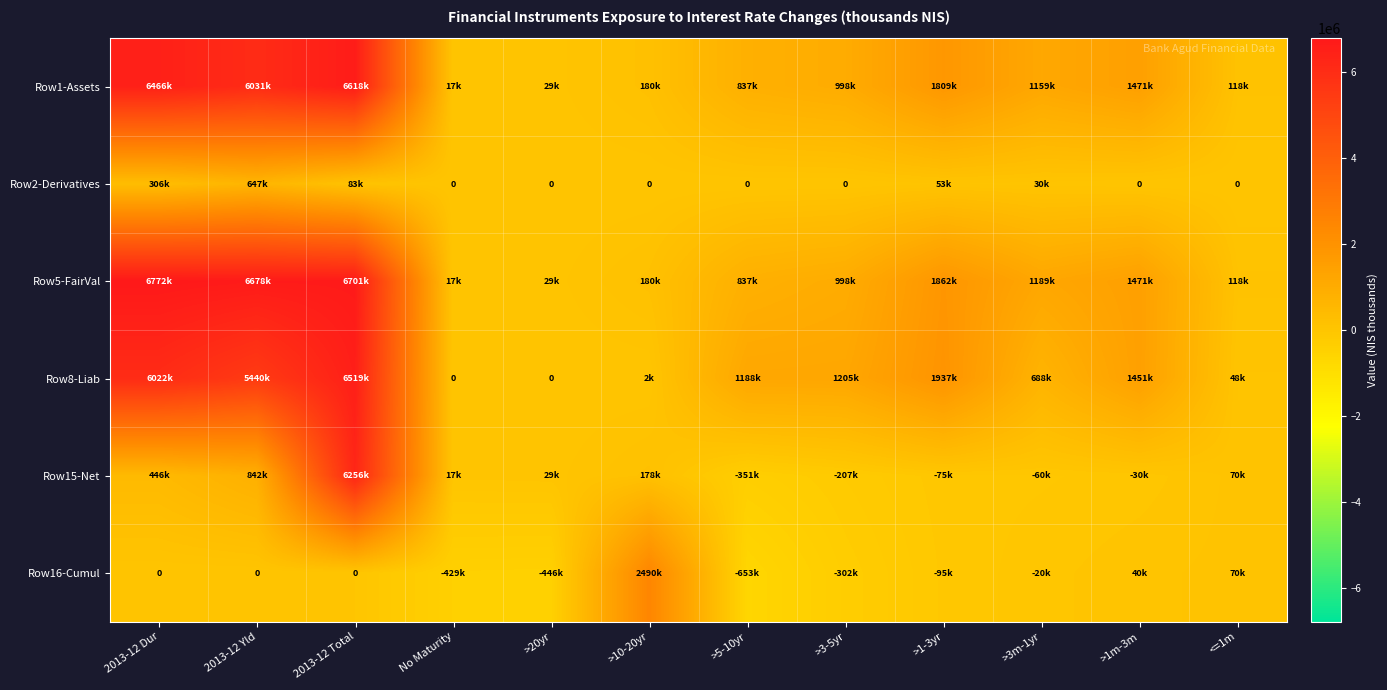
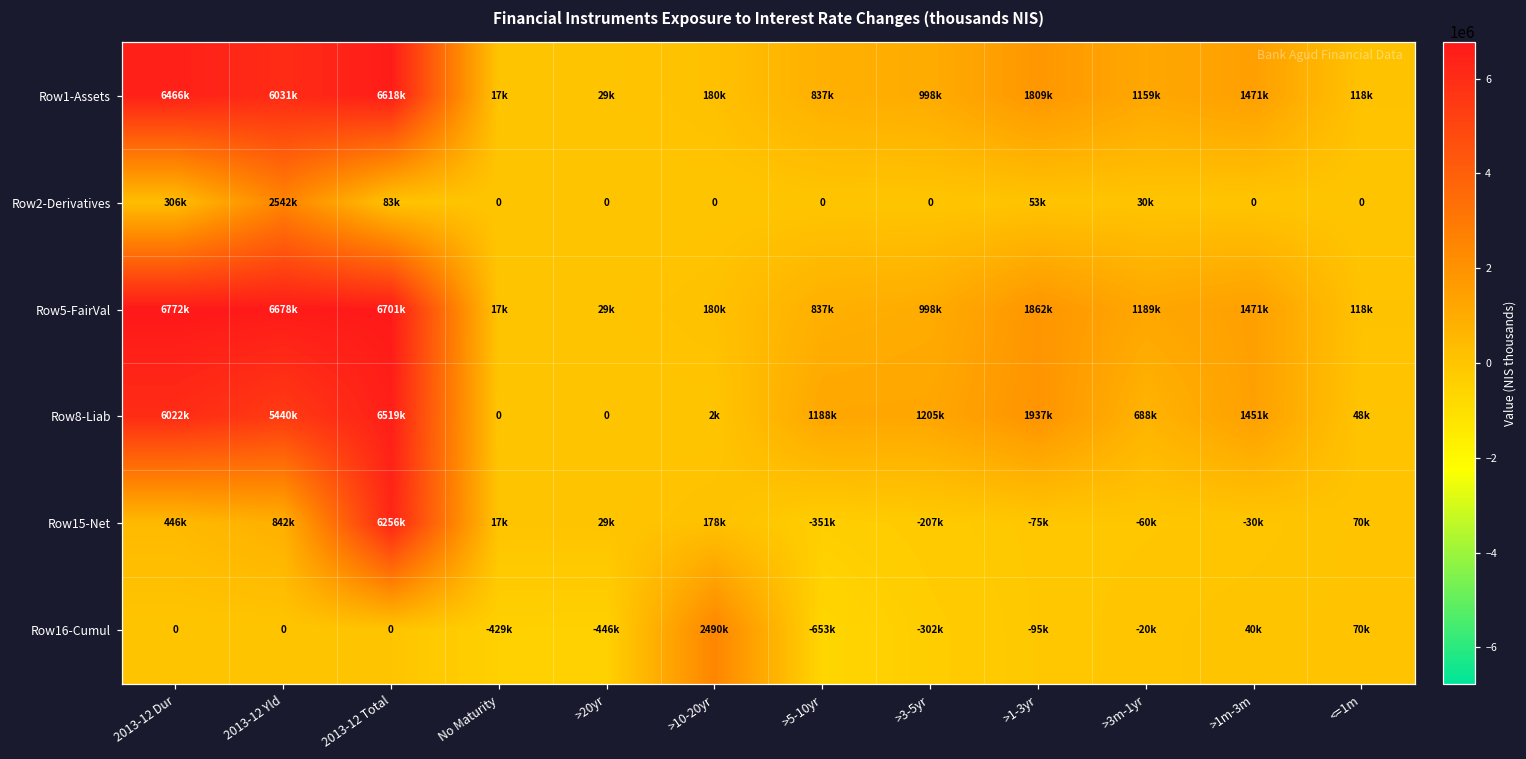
Row2-Derivatives, 2013-12 Yld: 647k -> 2542k
